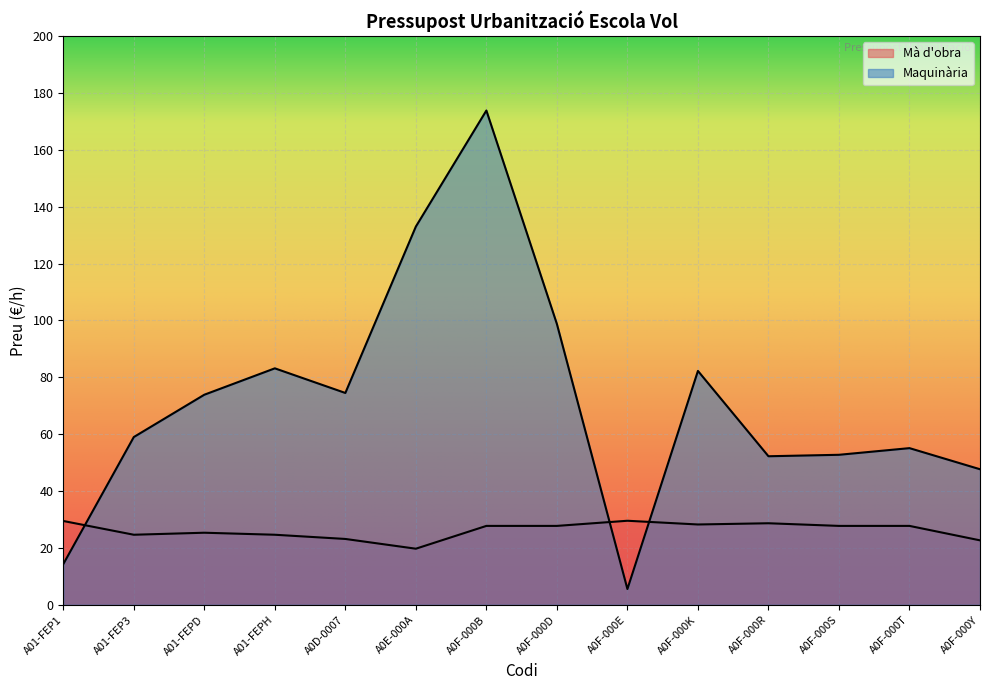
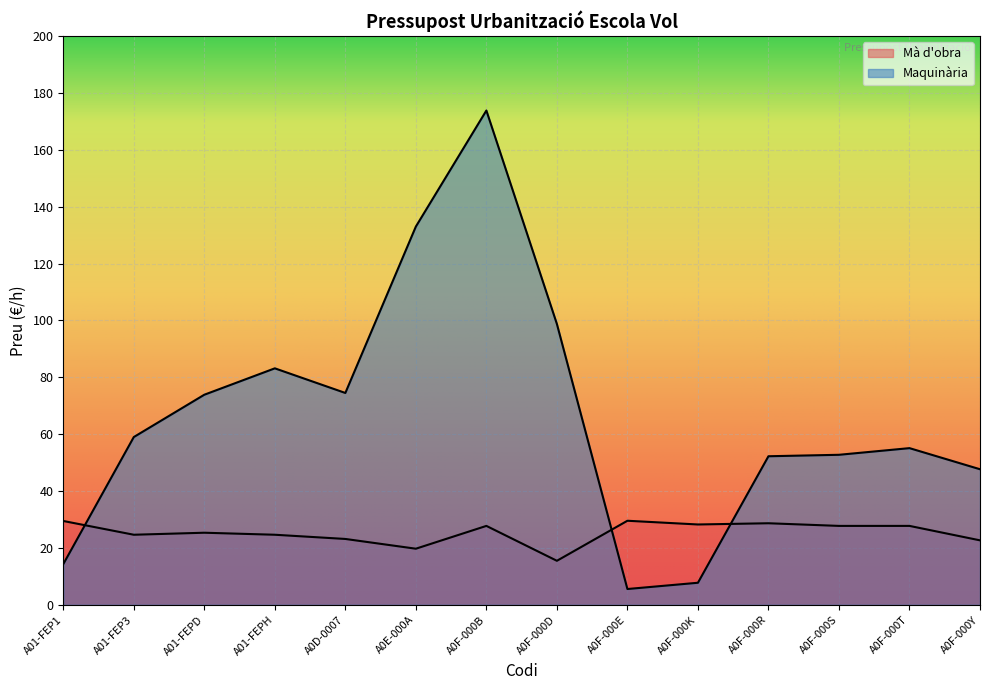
Mà d'obra, A0F-000D: 28 -> 15
Maquinària, A0F-000K: 82 -> 8
